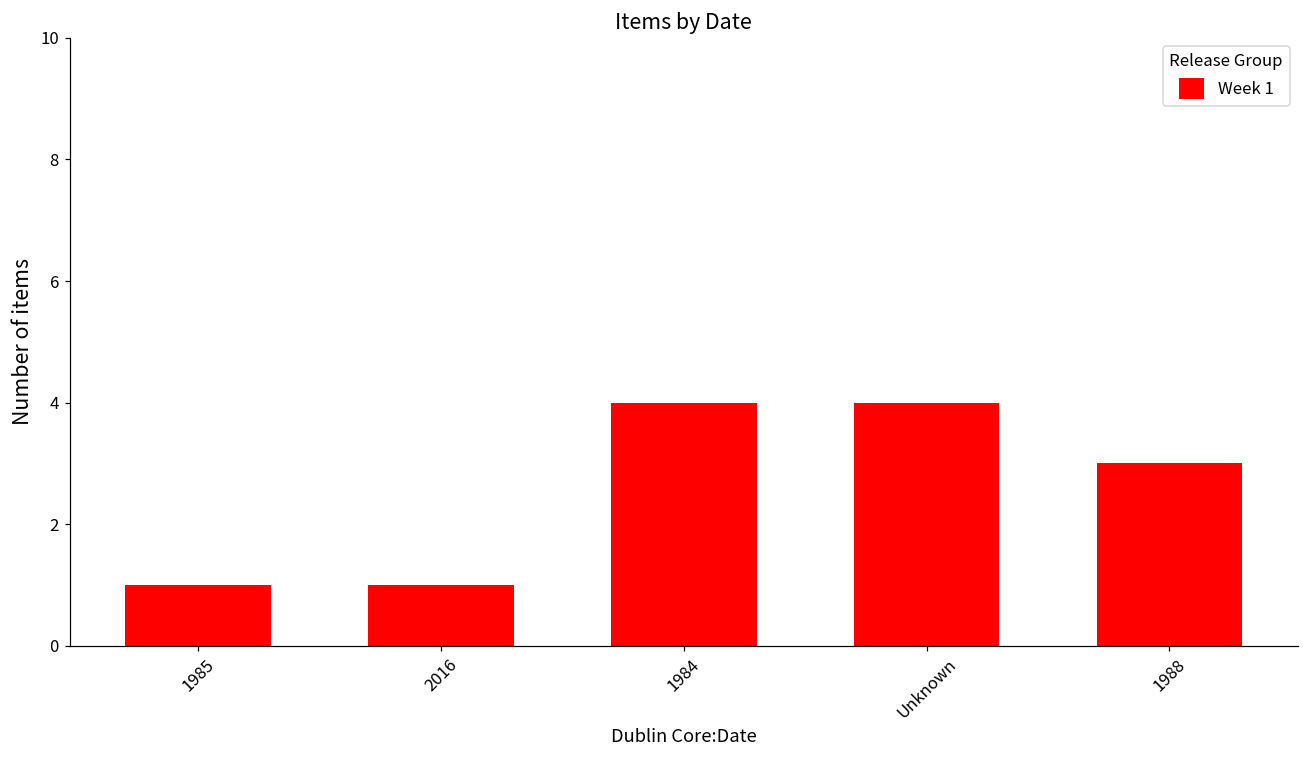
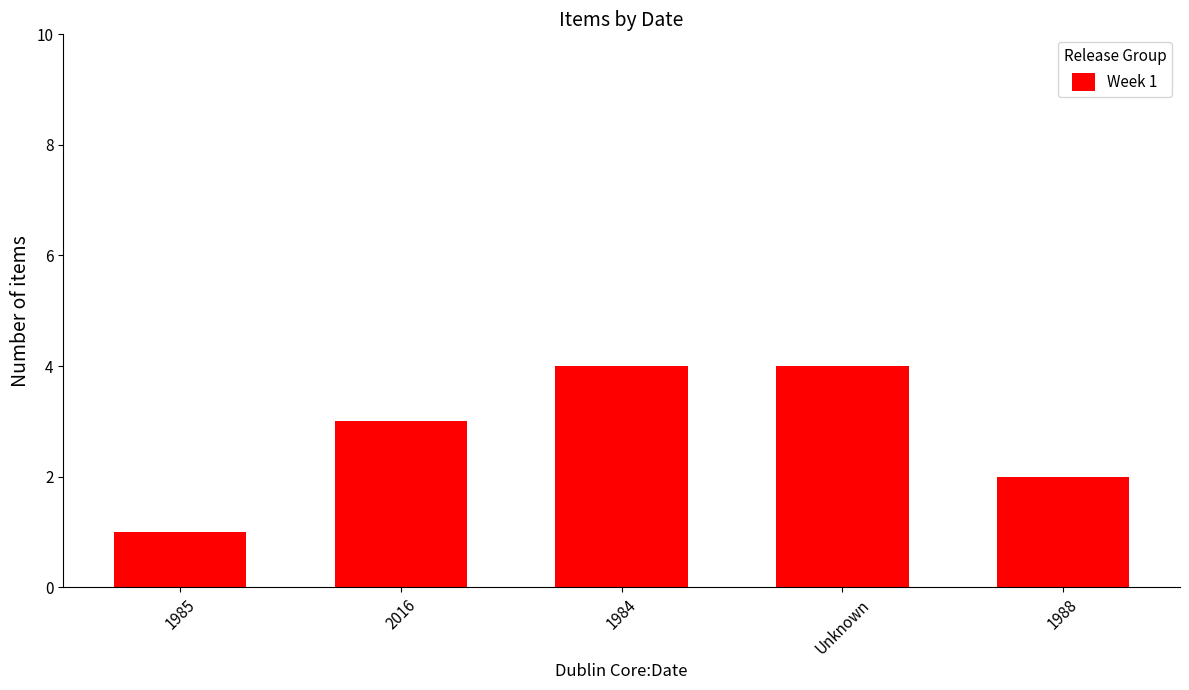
2016: 1 -> 3
1988: 3 -> 2
